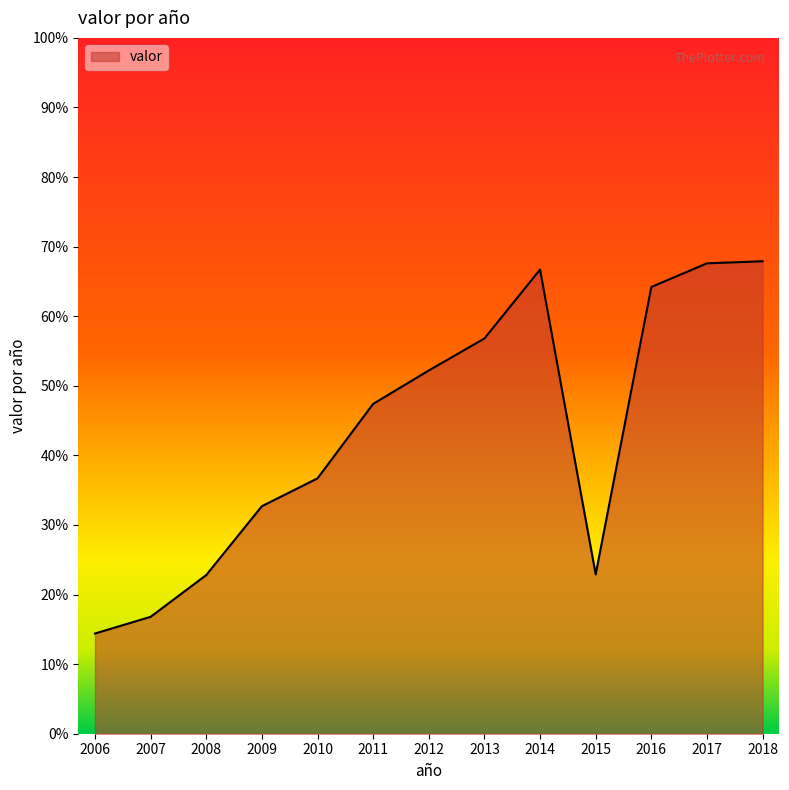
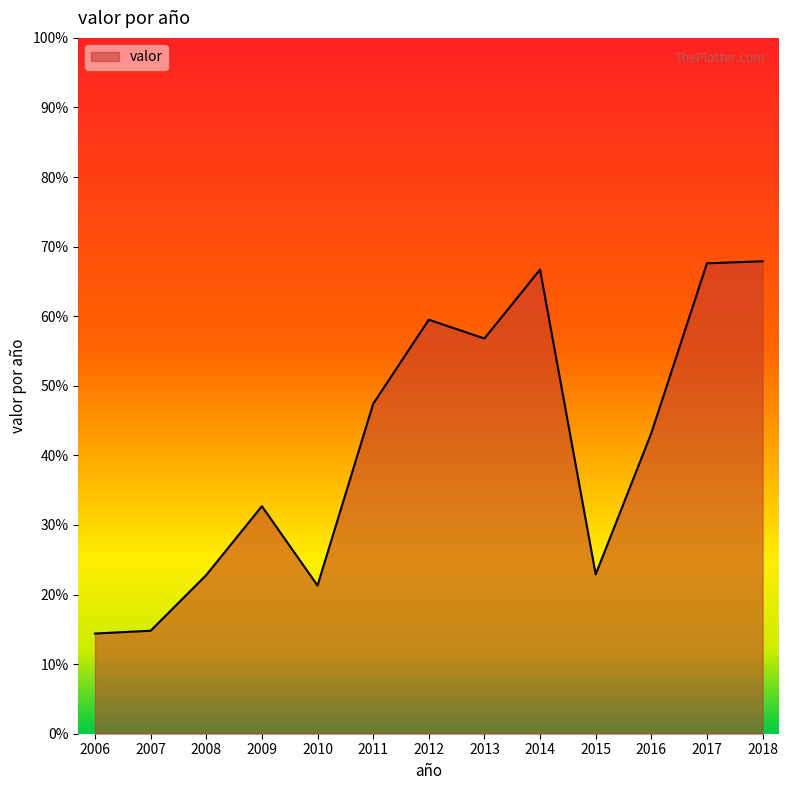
2007: 17% -> 15%
2010: 37% -> 21%
2012: 52% -> 60%
2016: 64% -> 43%
